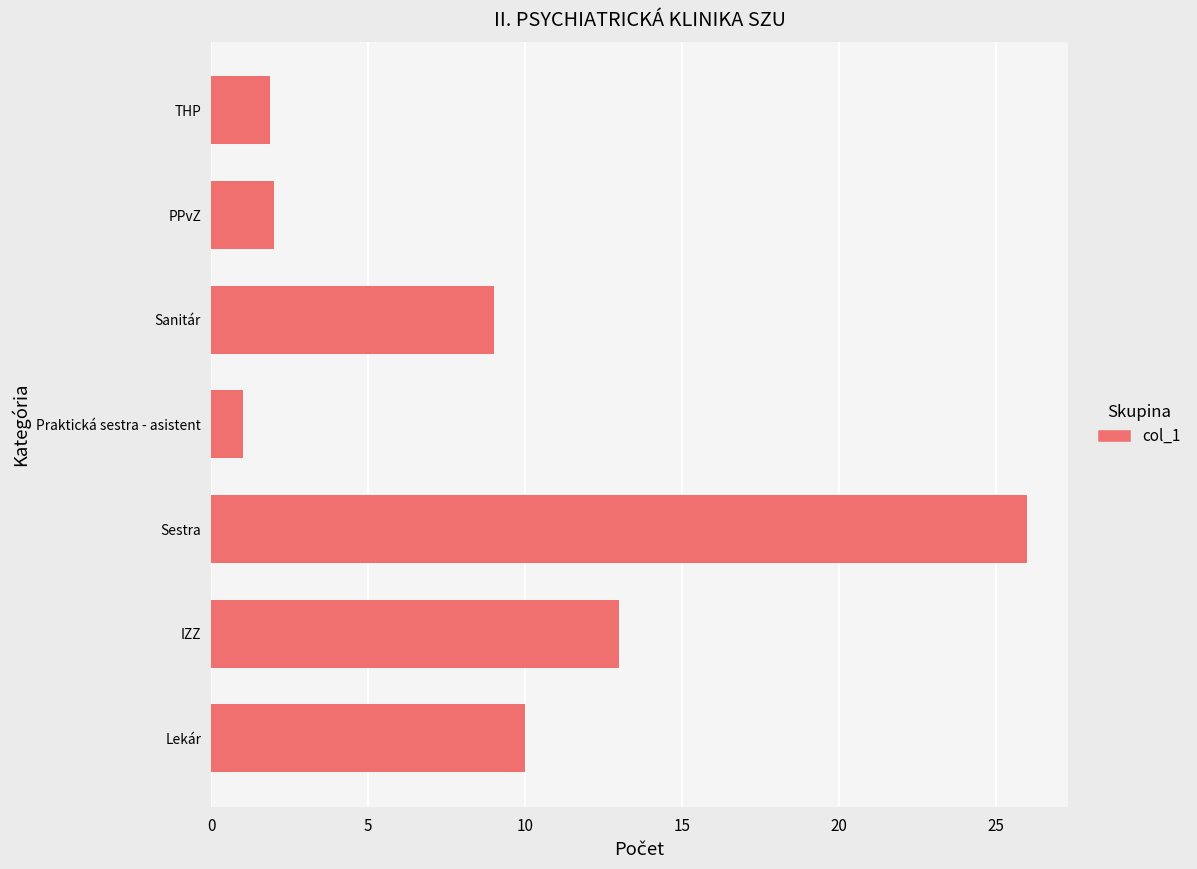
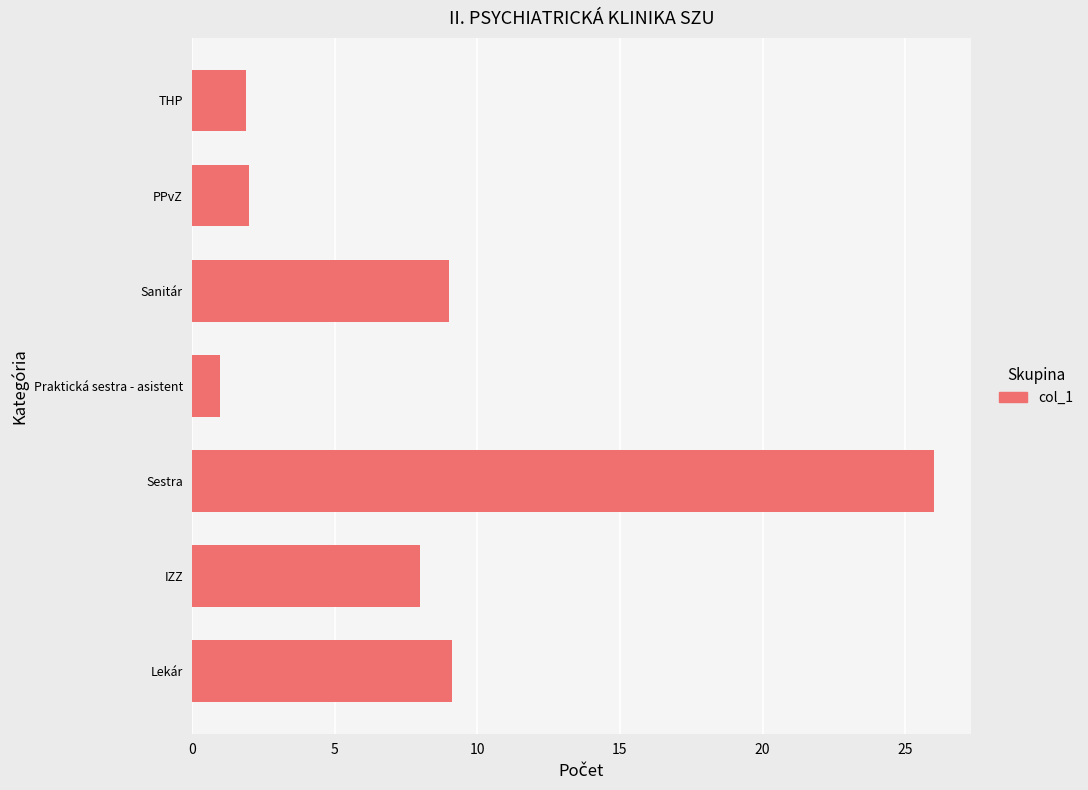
IZZ: 13 -> 8
Lekár: 10.0 -> 9.1
